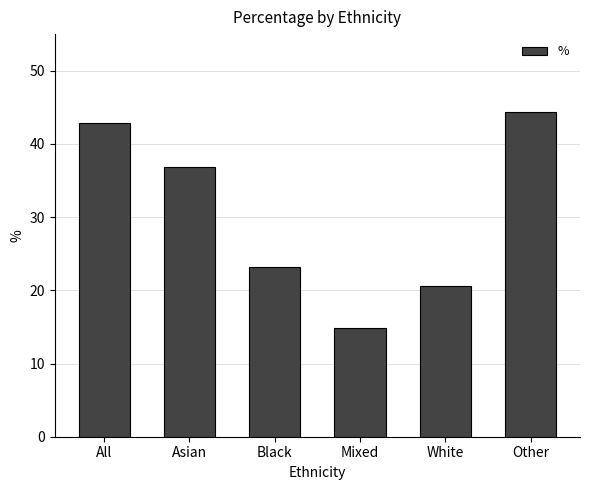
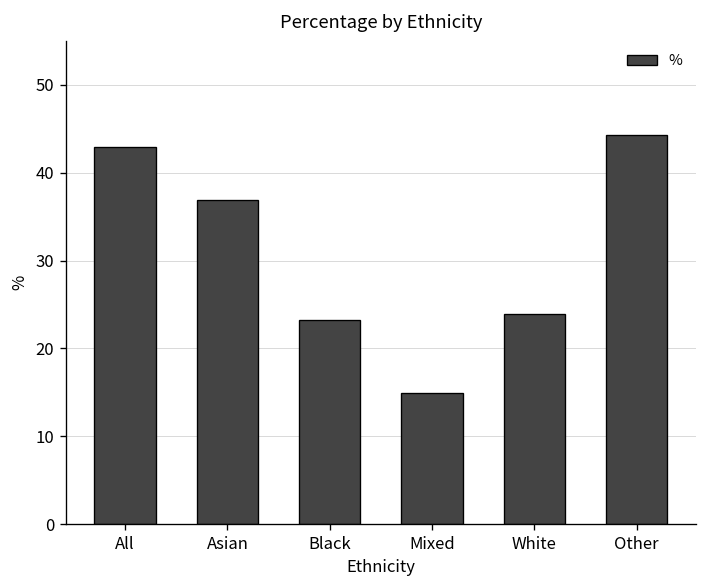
White: 21 -> 24
